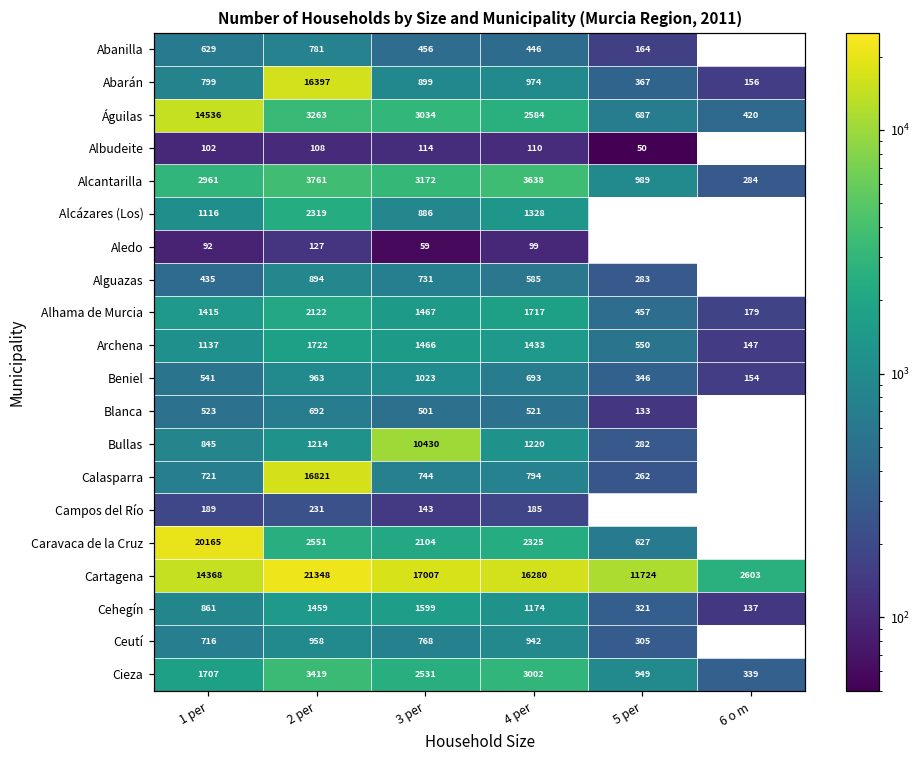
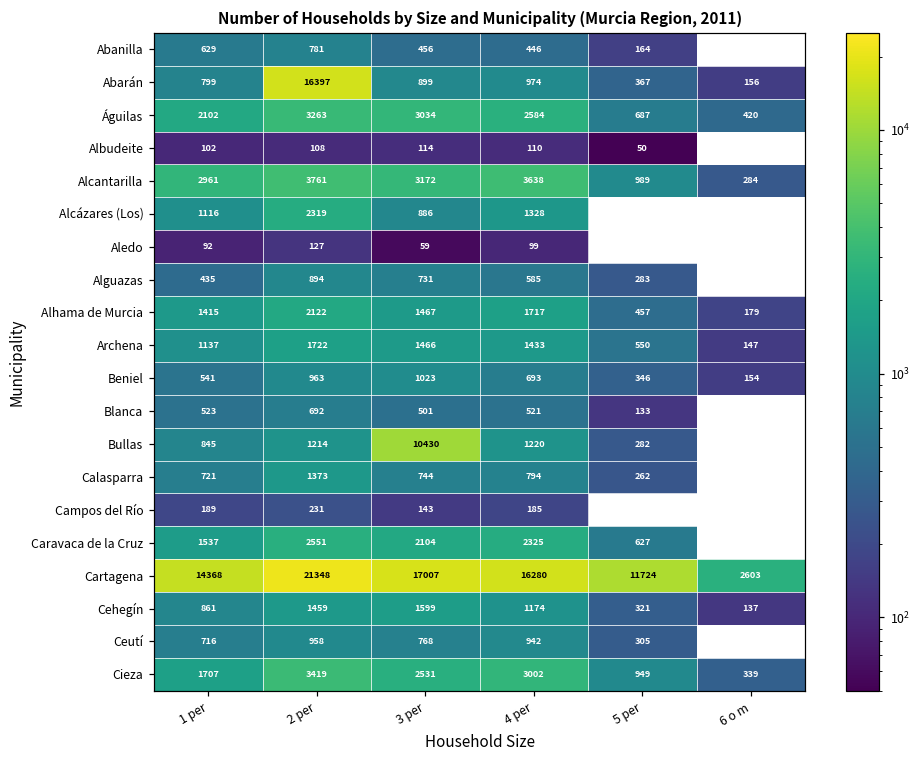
Águilas, 1 per: 14536 -> 2102
Calasparra, 2 per: 16821 -> 1373
Caravaca de la Cruz, 1 per: 20165 -> 1537
